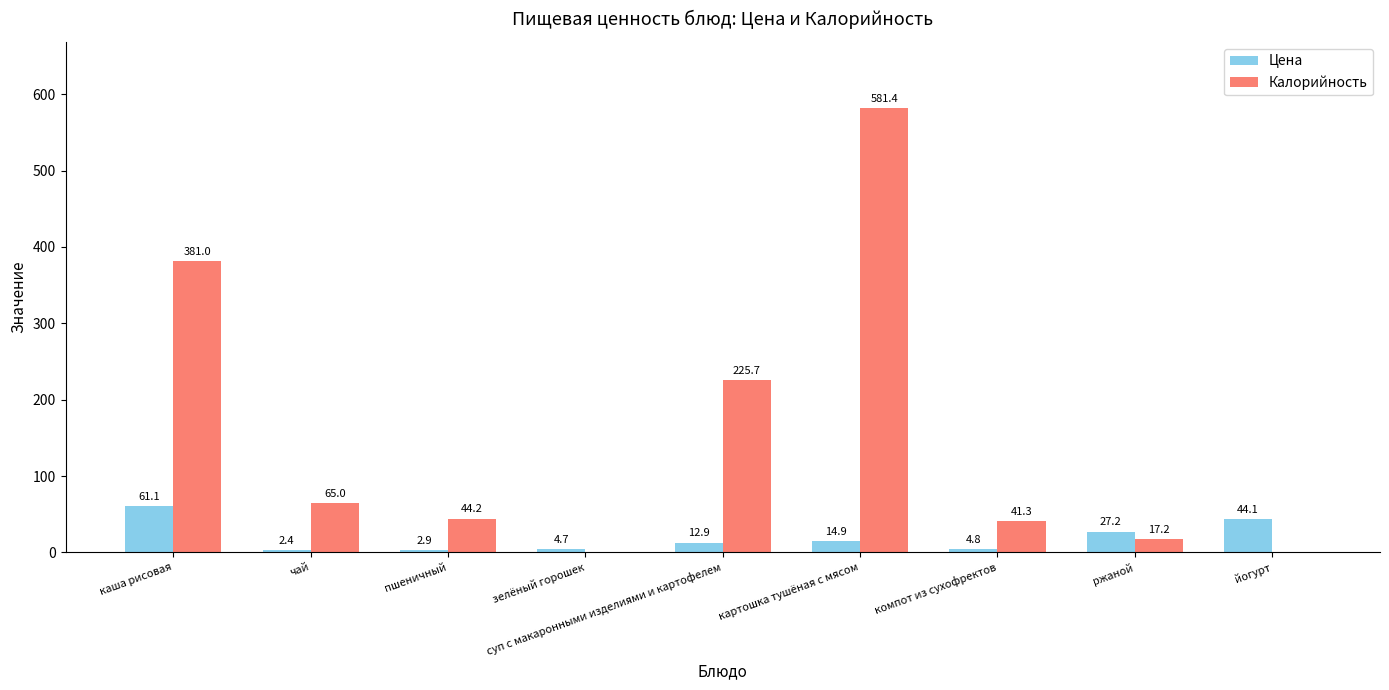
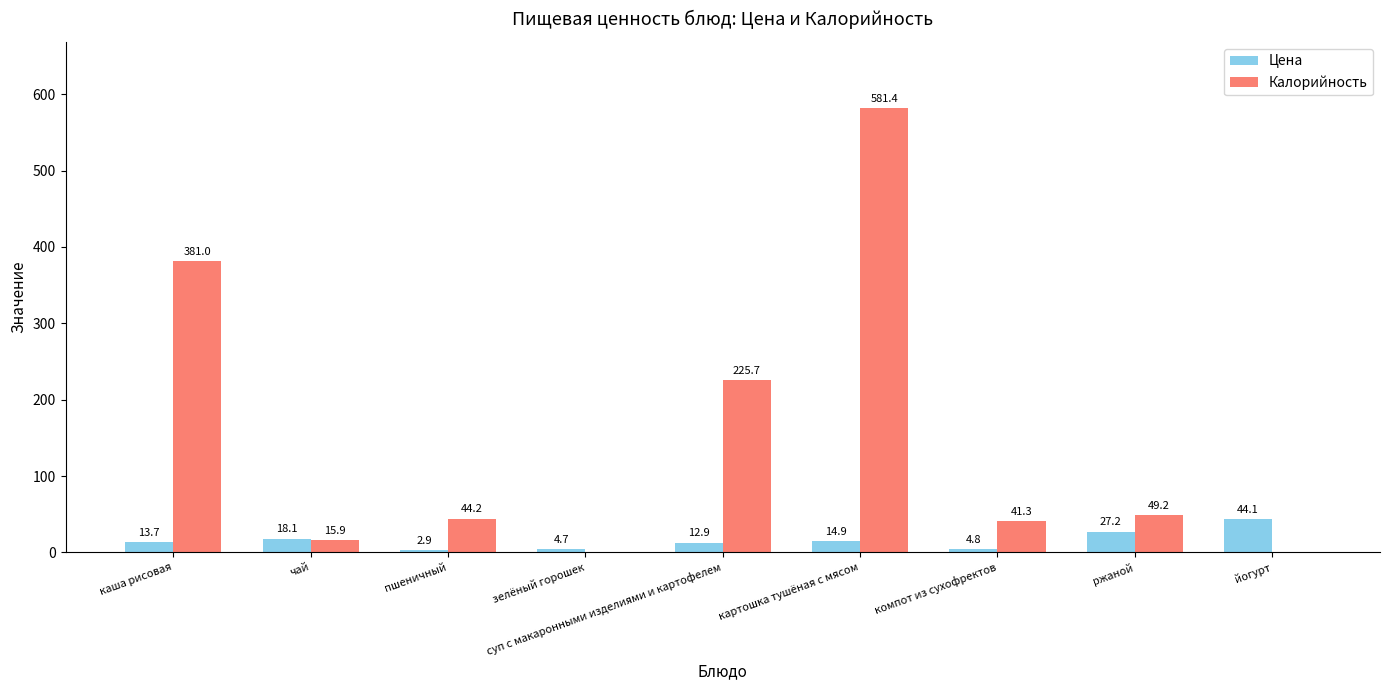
Цена, каша рисовая: 61.1 -> 13.7
Цена, чай: 2.4 -> 18.1
Калорийность, чай: 65.0 -> 15.9
Калорийность, ржаной: 17.2 -> 49.2
